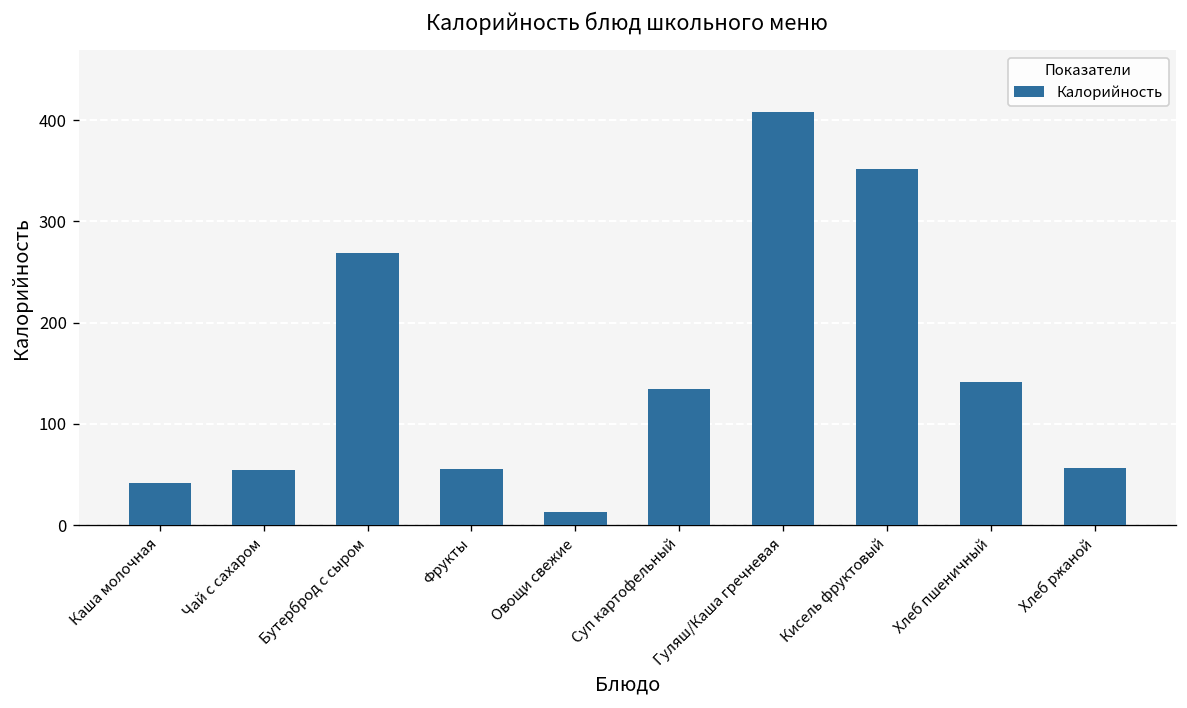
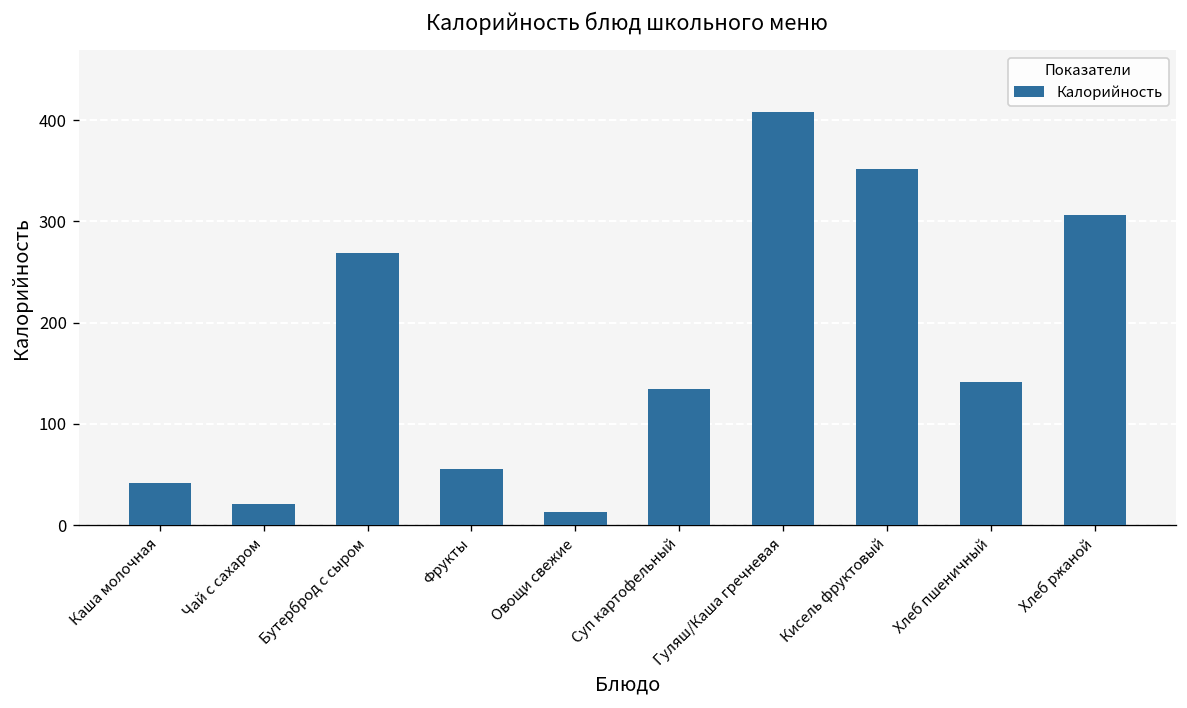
Чай с сахаром: 50 -> 20
Хлеб ржаной: 60 -> 310
